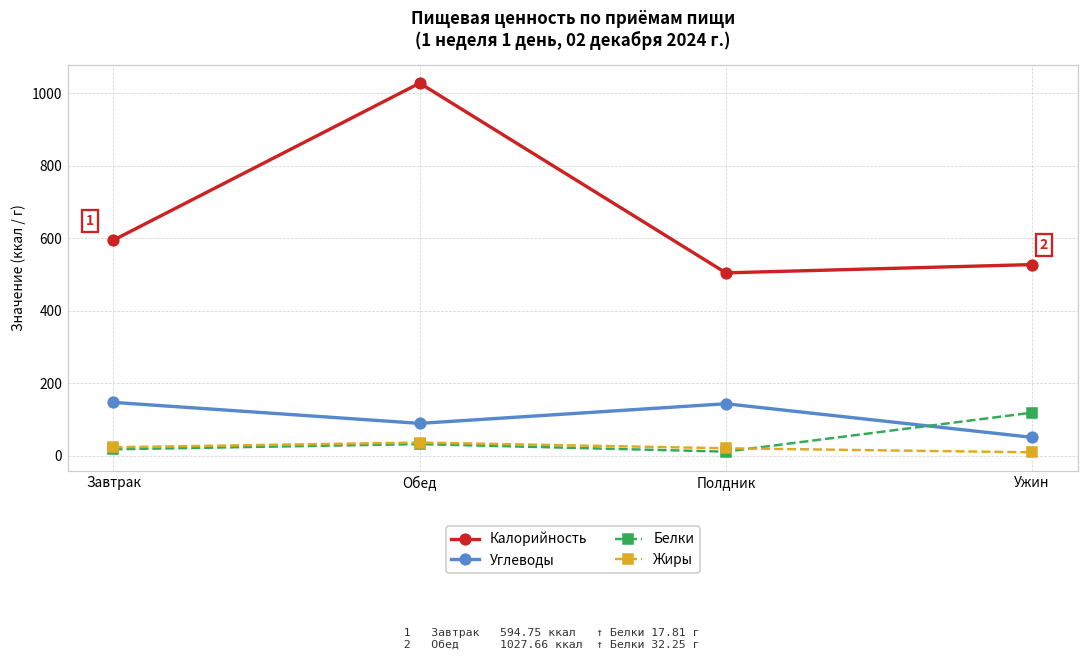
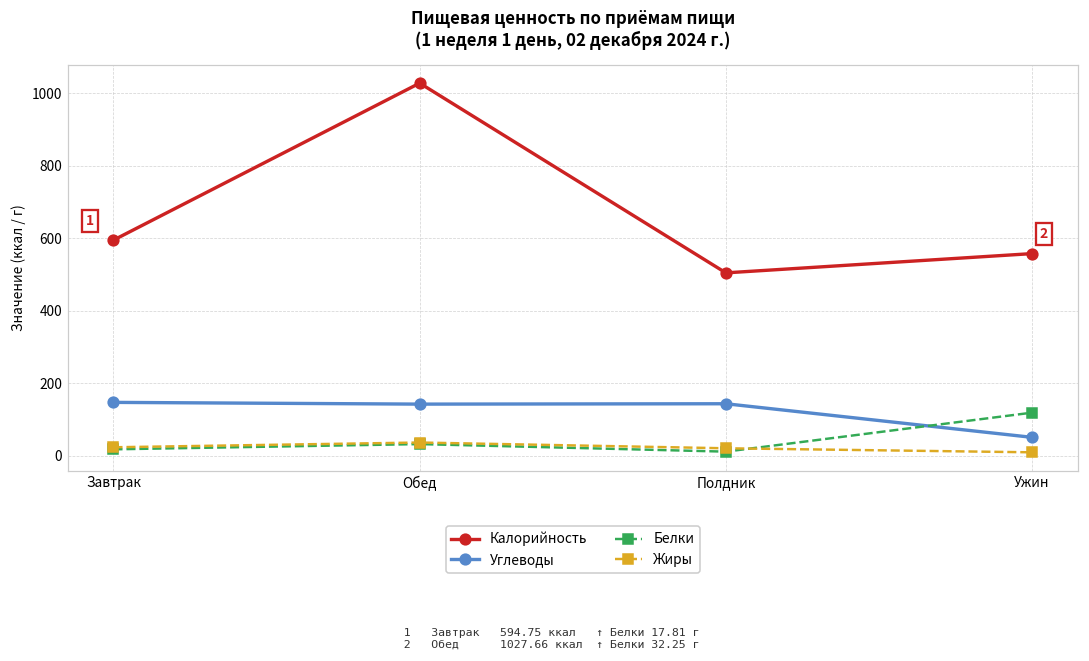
Углеводы, Обед: 90 -> 140
Калорийность, Ужин: 530 -> 560
